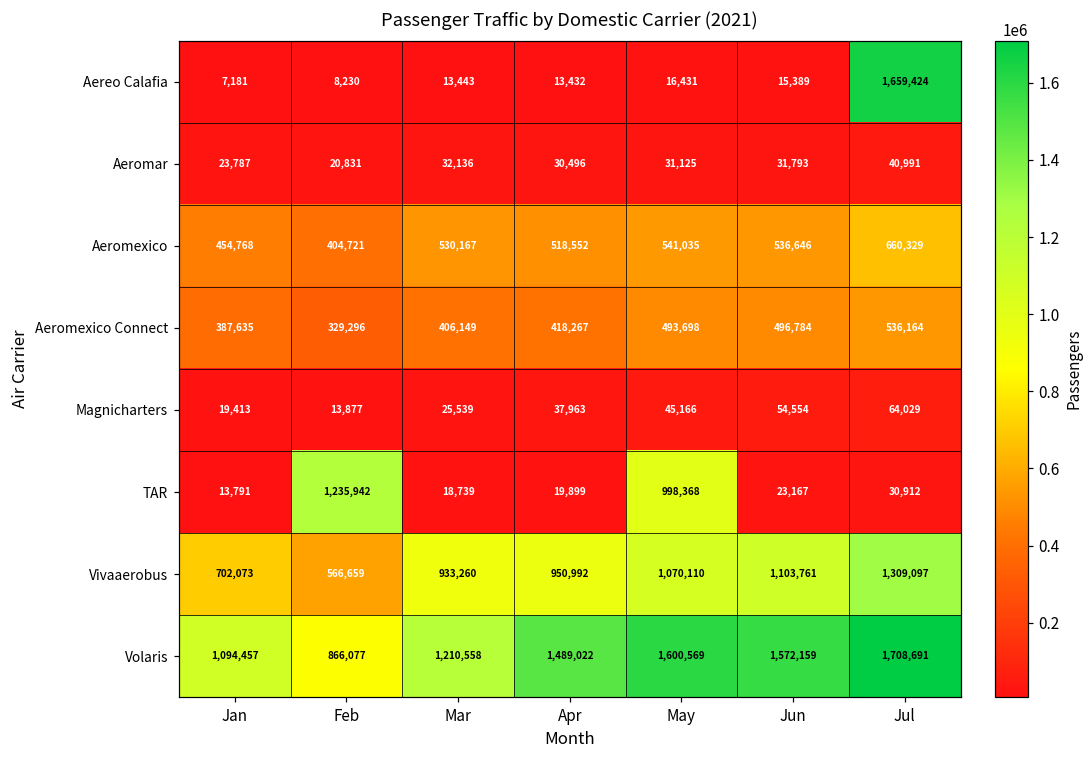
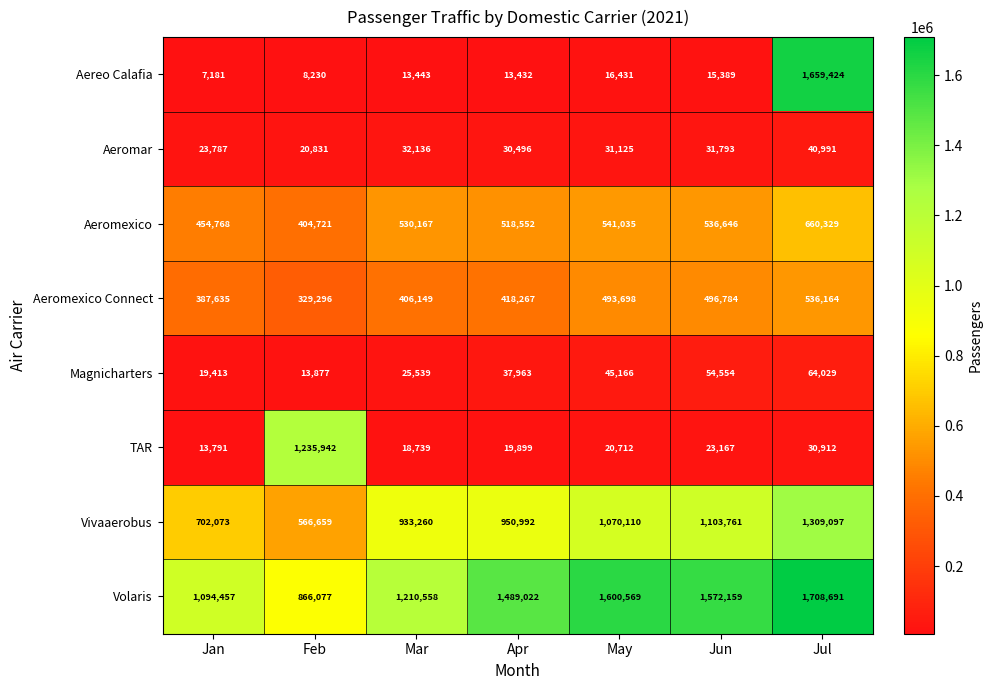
TAR, May: 998,368 -> 20,712
